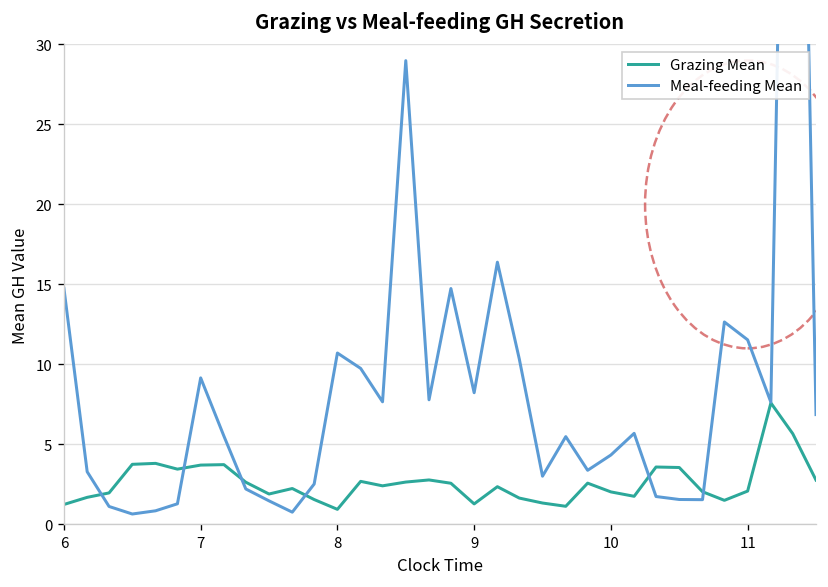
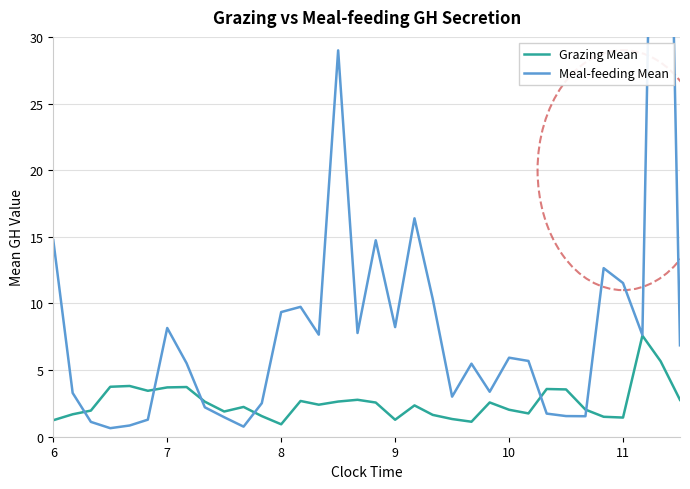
Meal-feeding Mean, 7: 9.2 -> 8.2
Meal-feeding Mean, 8: 10.7 -> 9.4
Meal-feeding Mean, 10: 4.3 -> 5.9
Grazing Mean, 11: 2.1 -> 1.4
